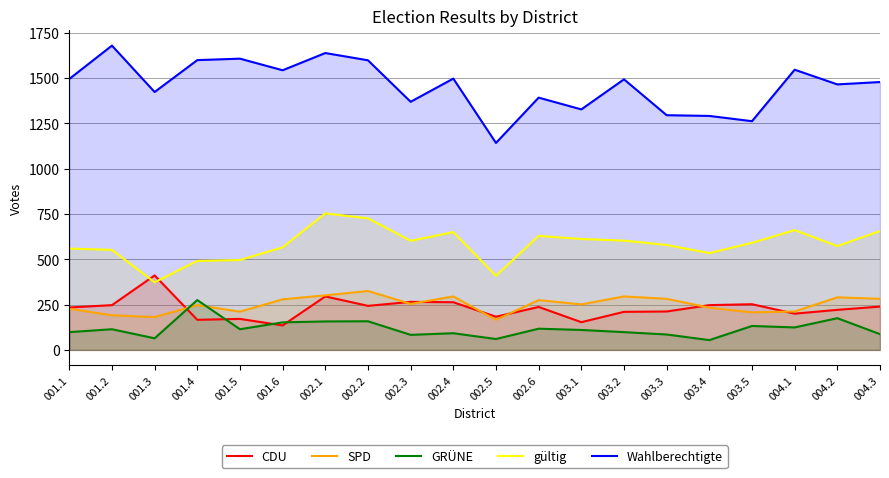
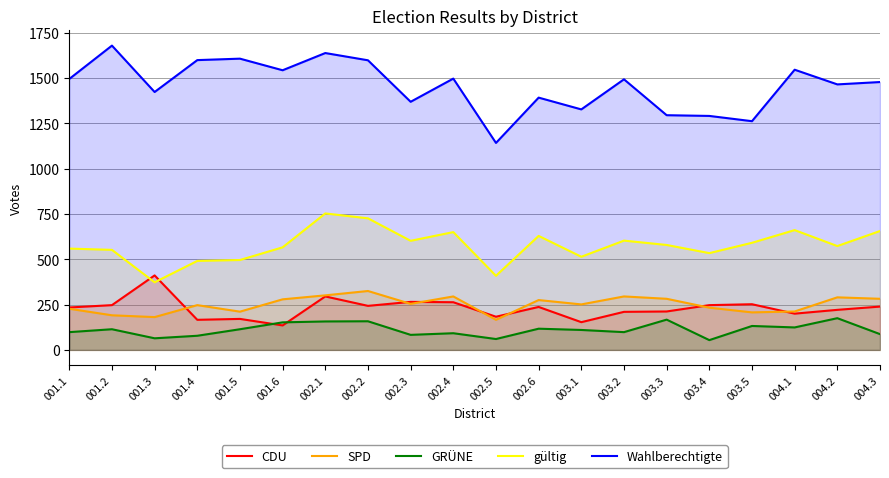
GRÜNE, 001.4: 280 -> 80
gültig, 003.1: 610 -> 510
GRÜNE, 003.3: 90 -> 170
